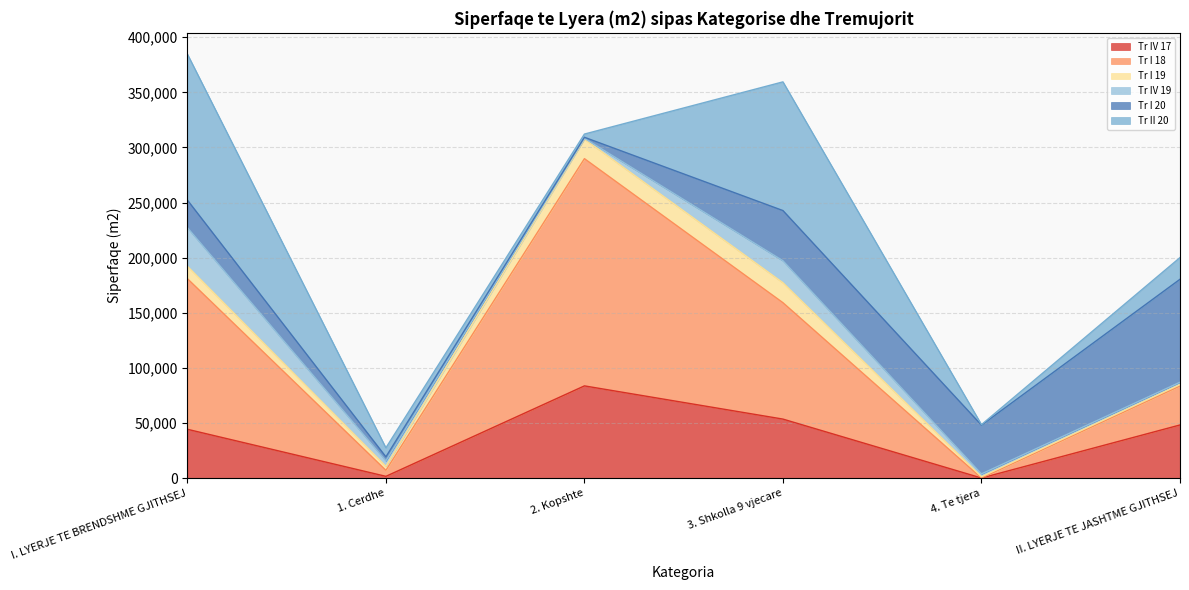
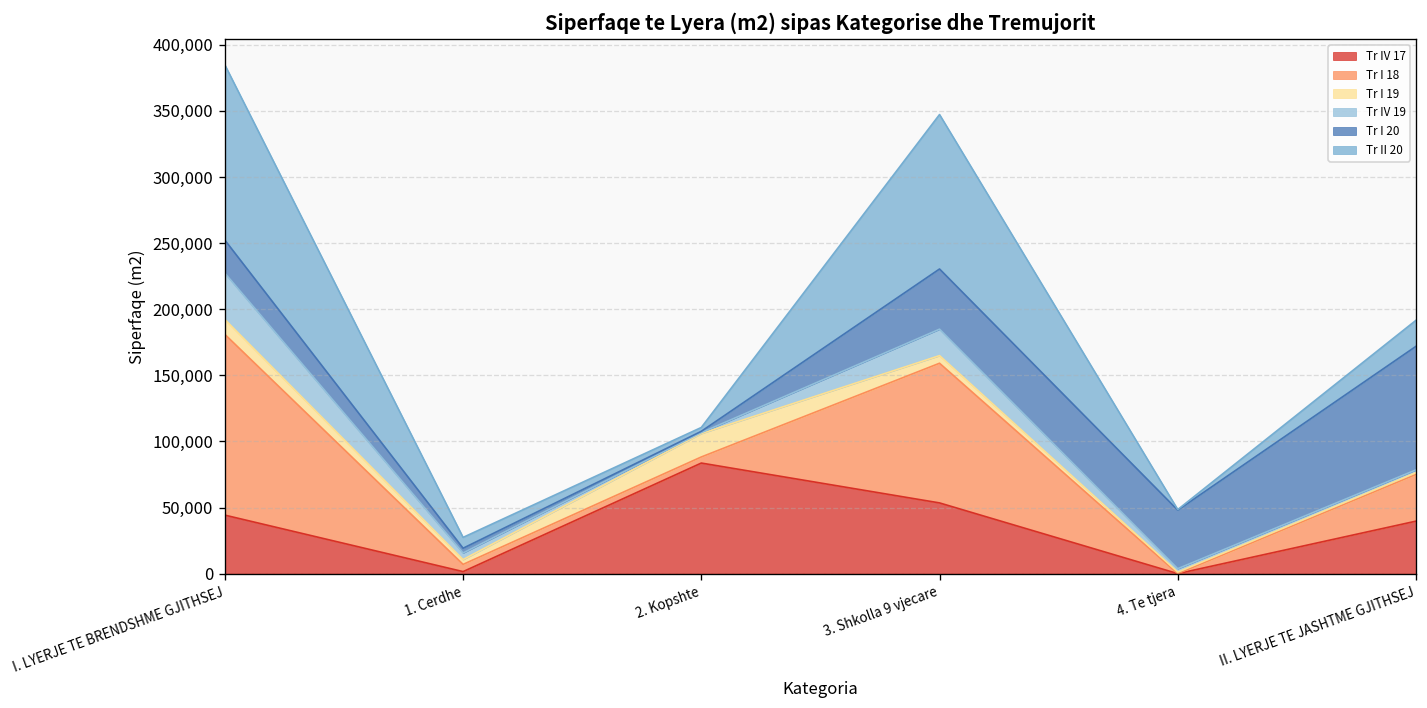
Tr I 18, 2. Kopshte: 206,000 -> 5,000
Tr I 19, 3. Shkolla 9 vjecare: 18,000 -> 6,000
Tr IV 17, II. LYERJE TE JASHTME GJITHSEJ: 48,000 -> 40,000
